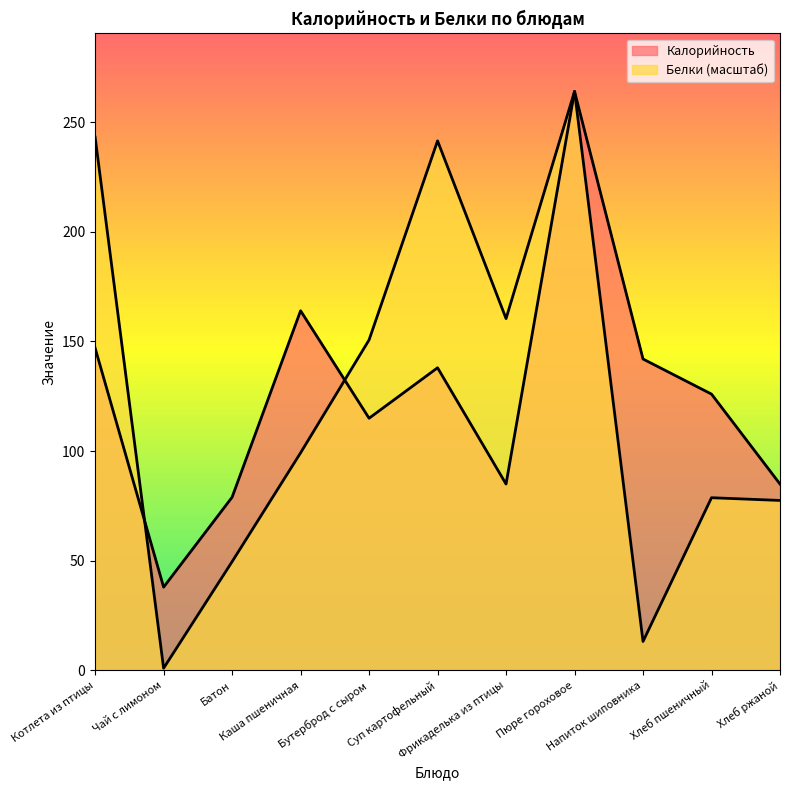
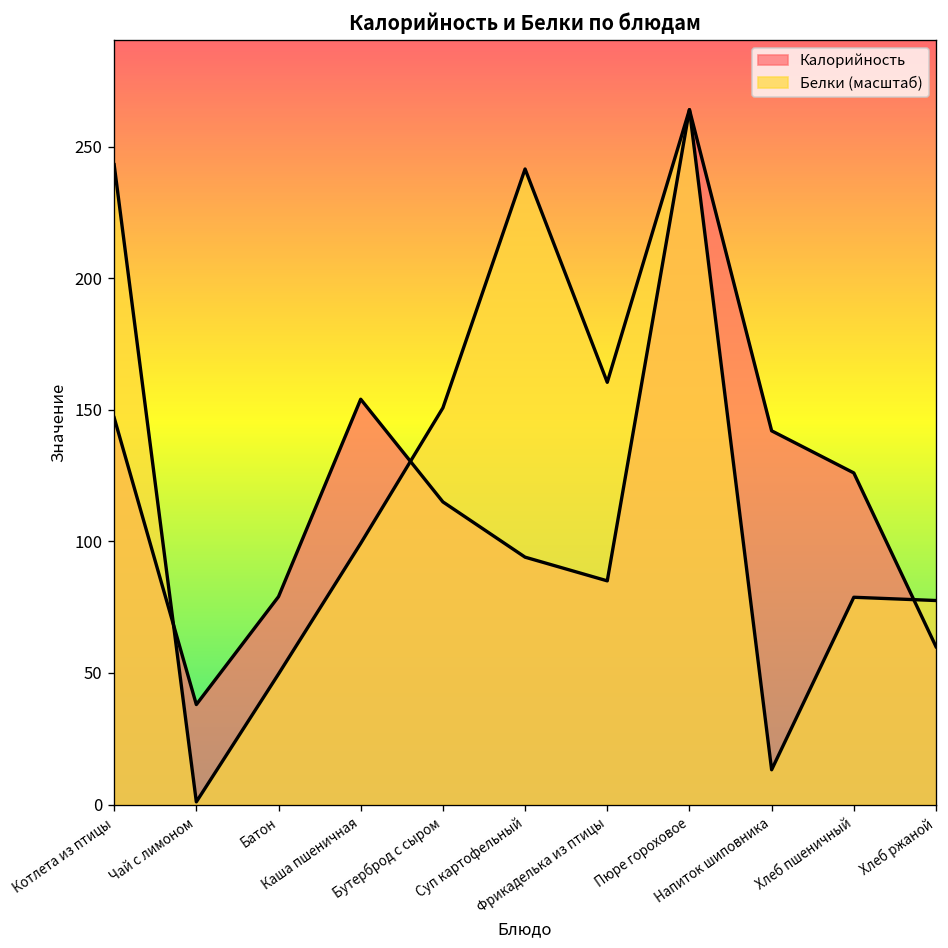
Калорийность, Каша пшеничная: 164 -> 154
Калорийность, Суп картофельный: 138 -> 94
Калорийность, Хлеб ржаной: 85 -> 60
